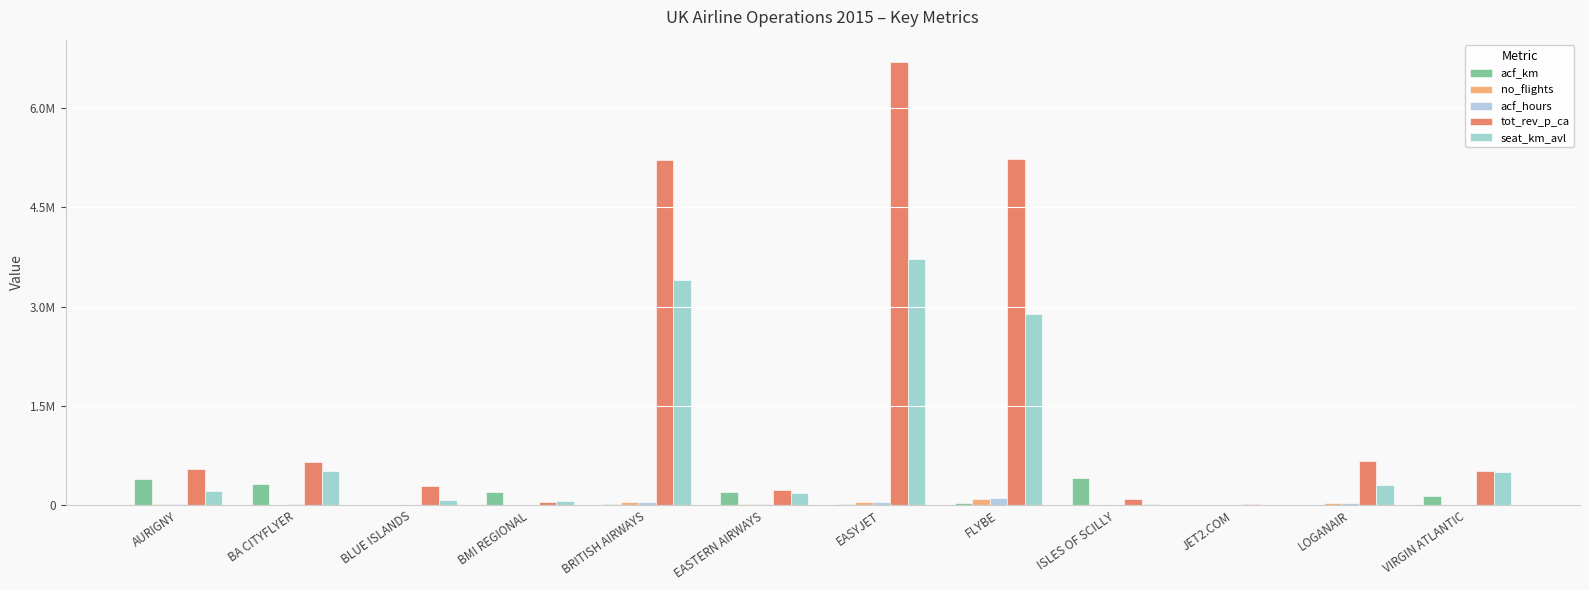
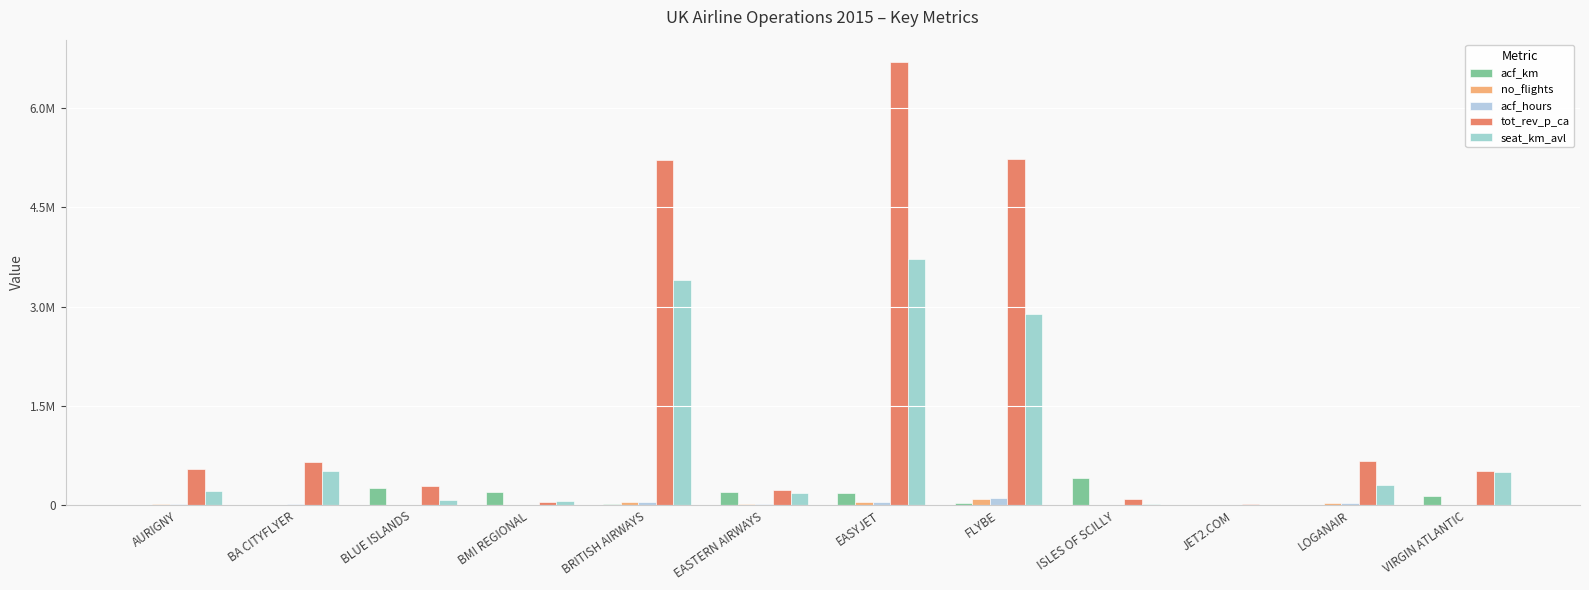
acf_km, AURIGNY: 400000 -> 0
acf_km, BA CITYFLYER: 300000 -> 0
acf_km, BLUE ISLANDS: 0 -> 300000
acf_km, EASYJET: 0 -> 200000
